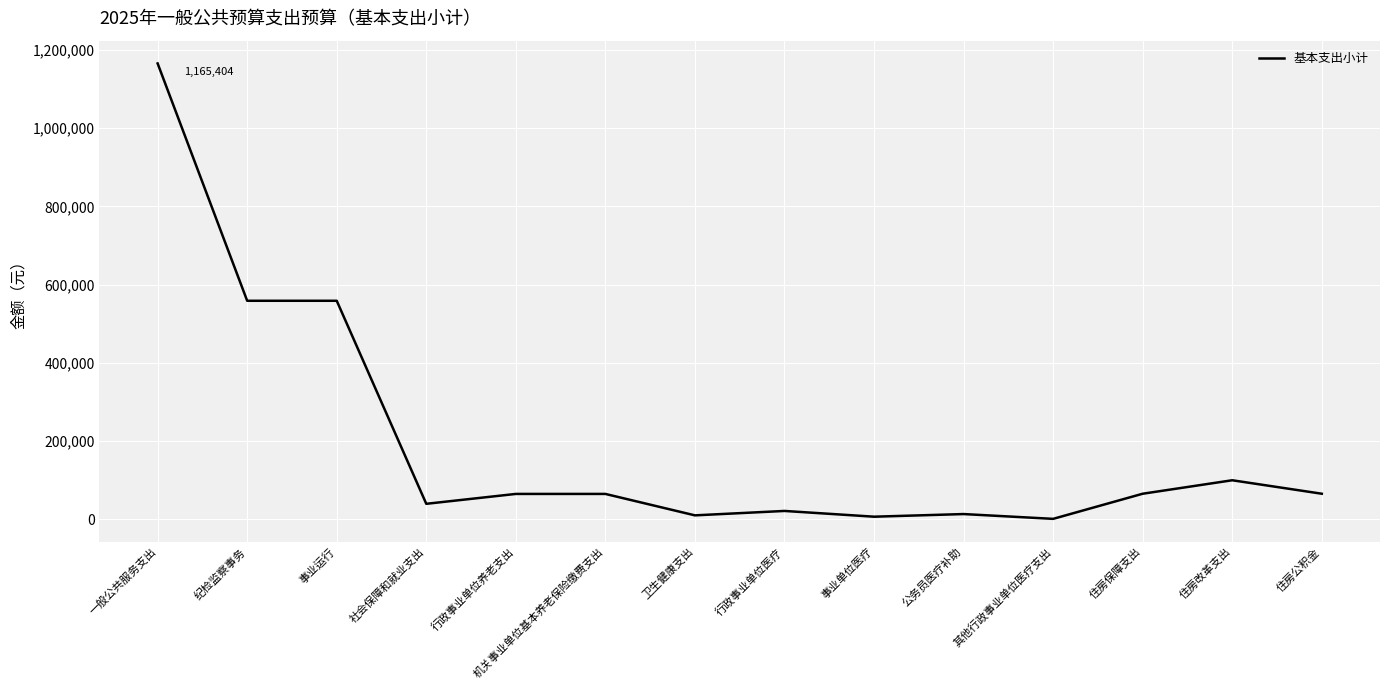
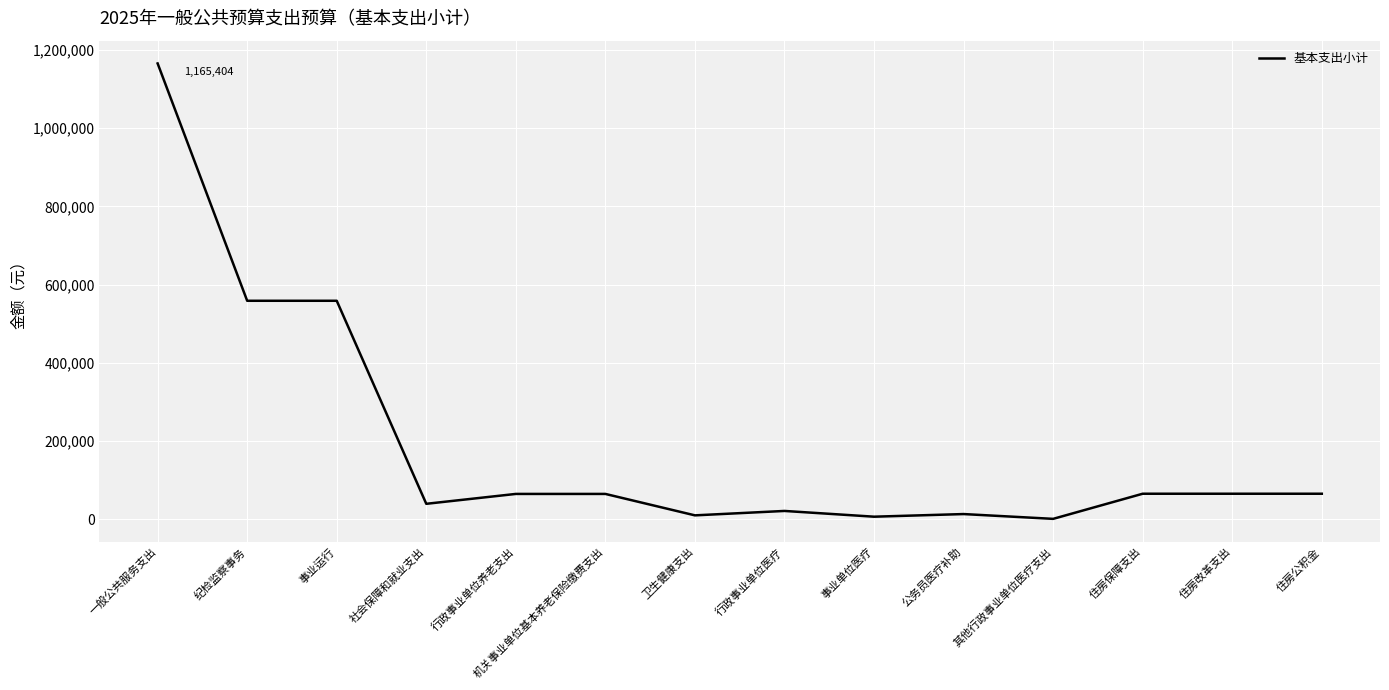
住房改革支出: 100,000 -> 60,000
